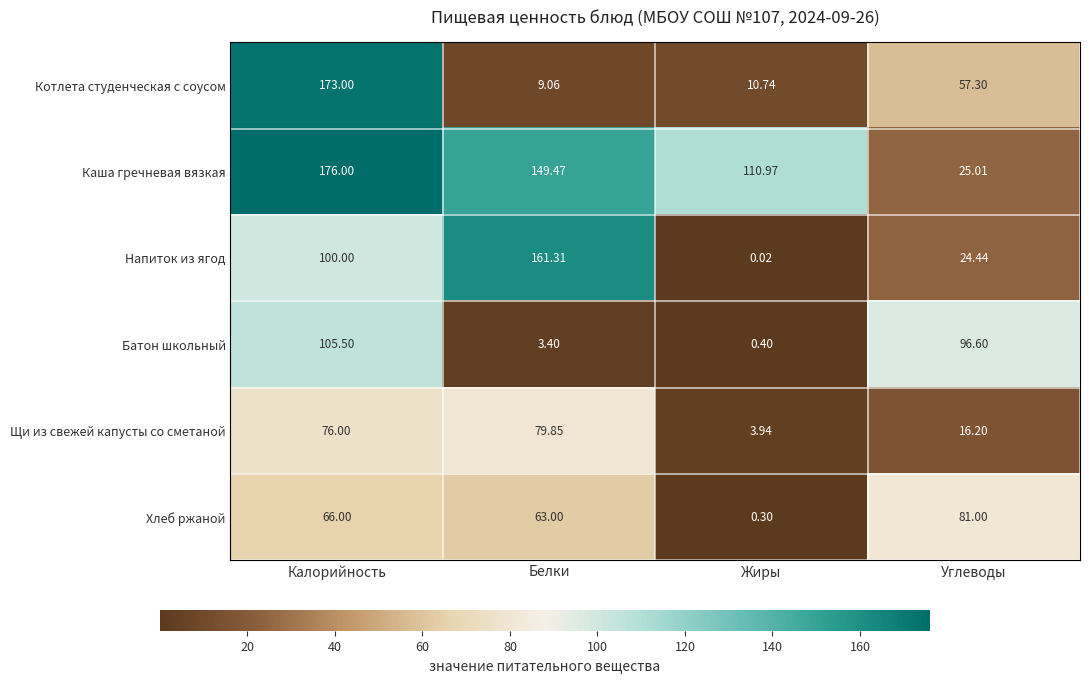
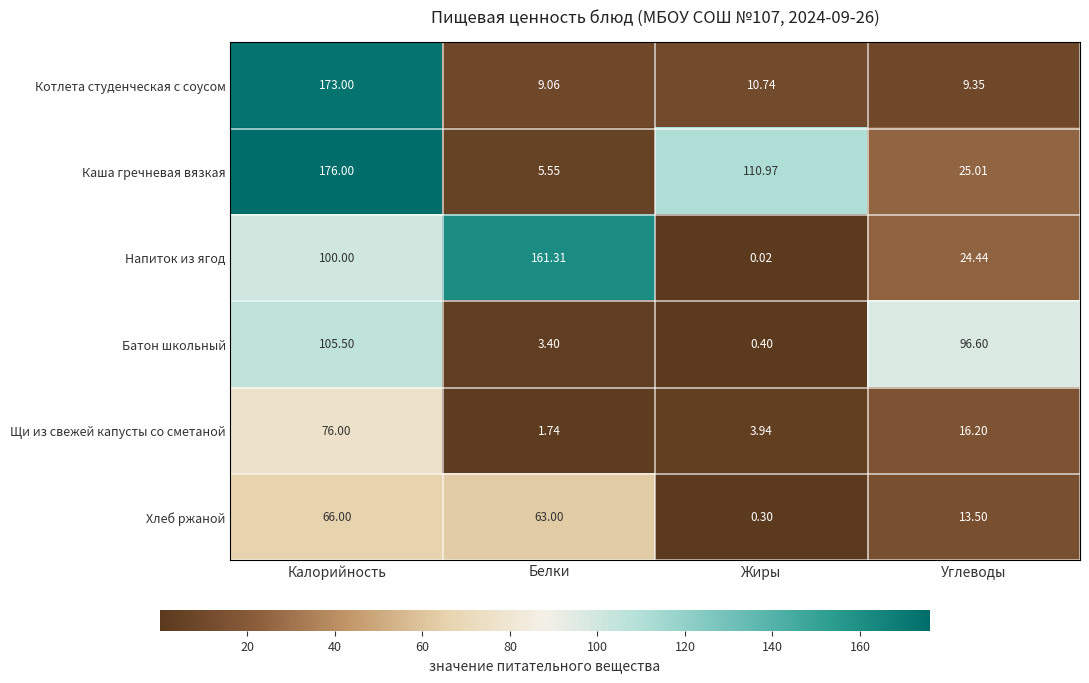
Котлета студенческая с соусом, Углеводы: 57.30 -> 9.35
Каша гречневая вязкая, Белки: 149.47 -> 5.55
Щи из свежей капусты со сметаной, Белки: 79.85 -> 1.74
Хлеб ржаной, Углеводы: 81.00 -> 13.50
